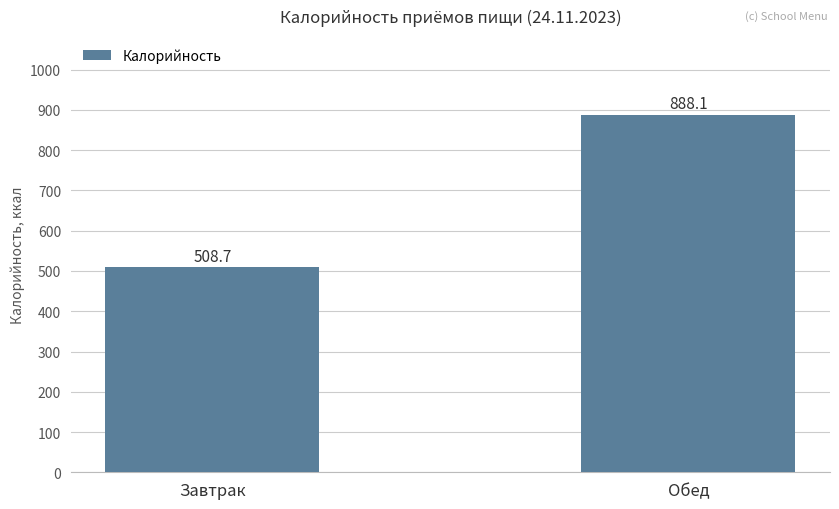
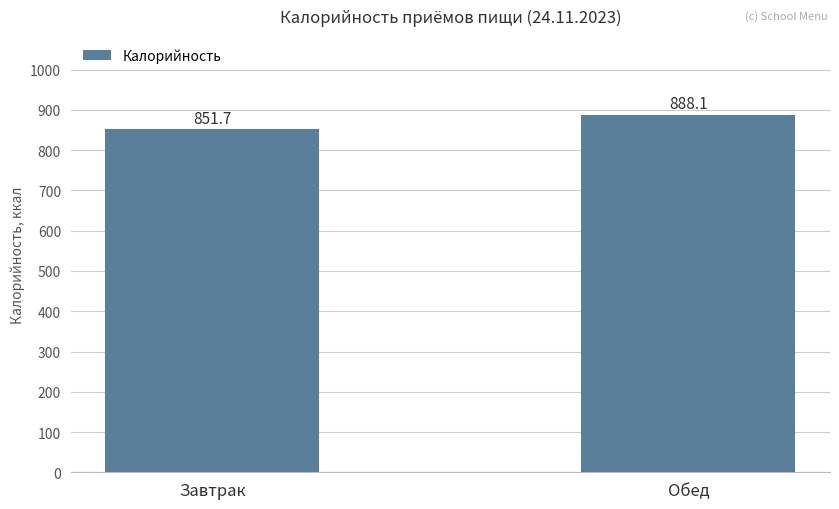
Завтрак: 508.7 -> 851.7
